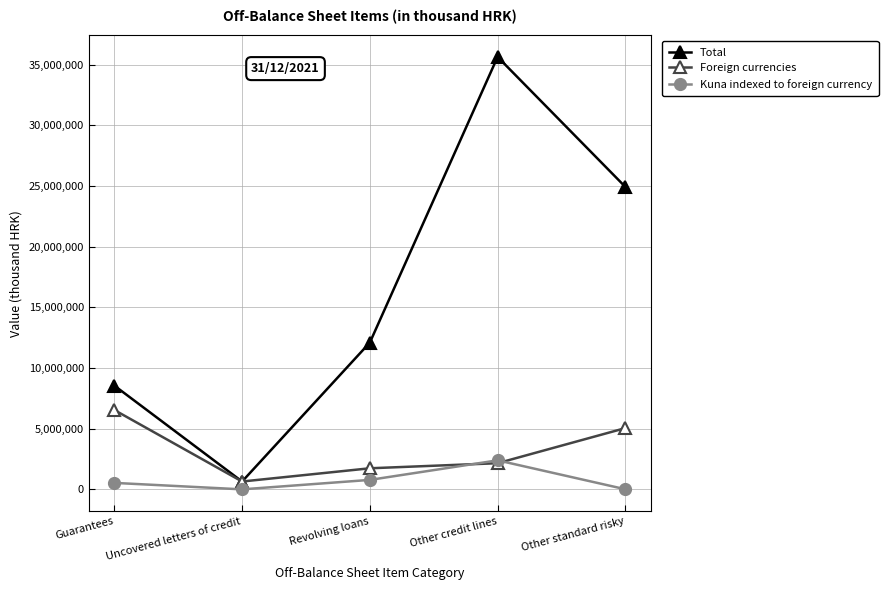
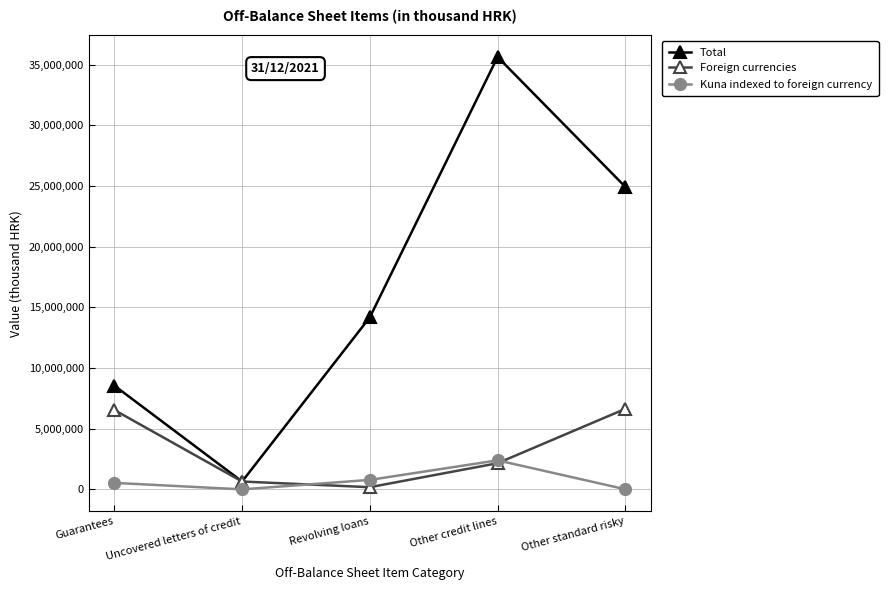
Total, Revolving loans: 12,100,000 -> 14,200,000
Foreign currencies, Revolving loans: 1,700,000 -> 200,000
Foreign currencies, Other standard risky: 5,100,000 -> 6,600,000
